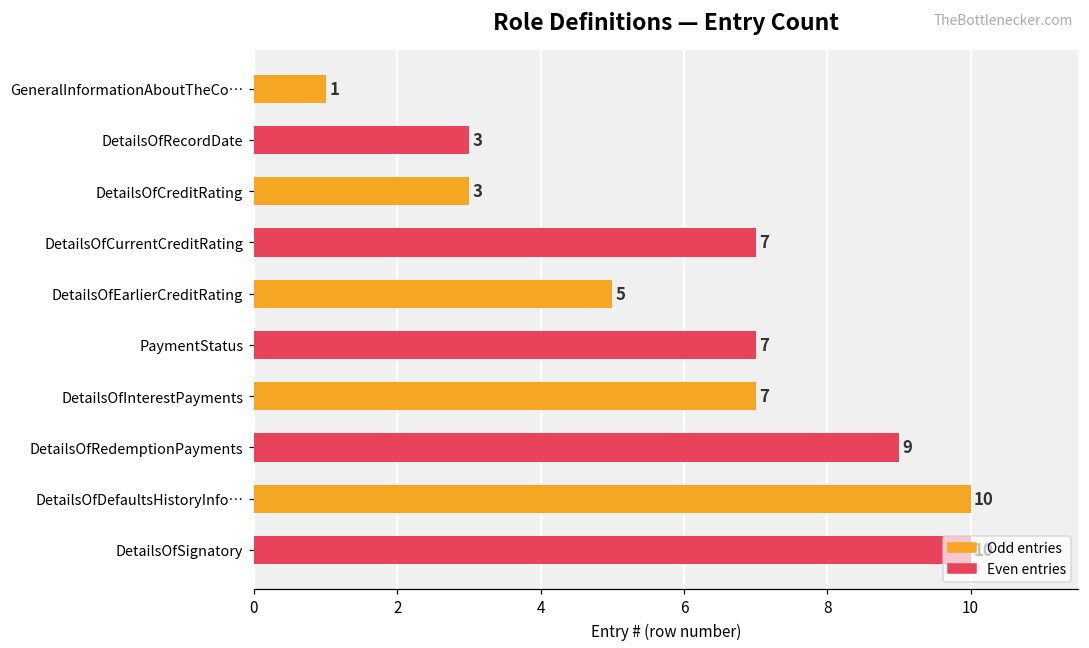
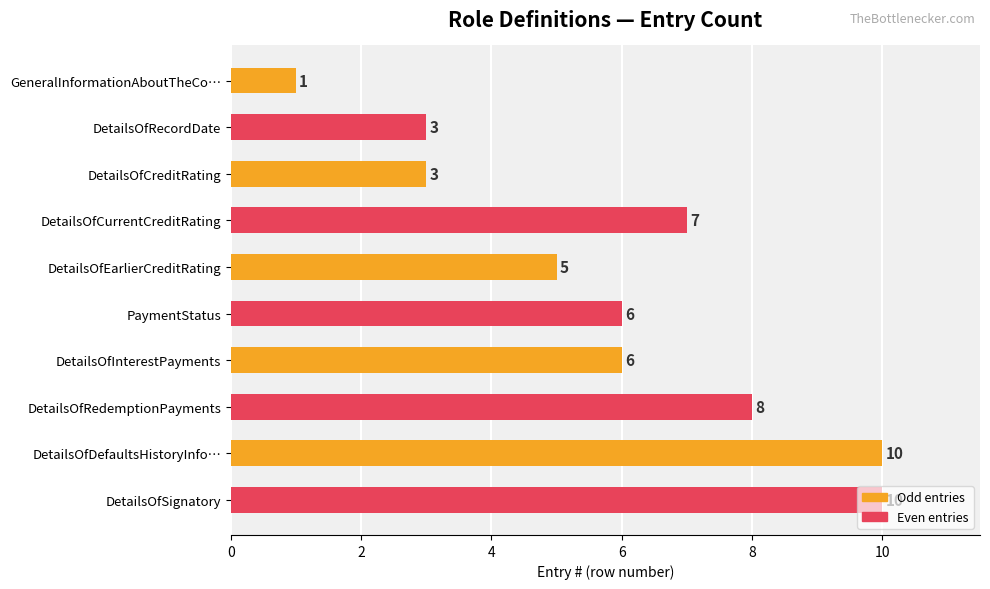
PaymentStatus: 7 -> 6
DetailsOfInterestPayments: 7 -> 6
DetailsOfRedemptionPayments: 9 -> 8
